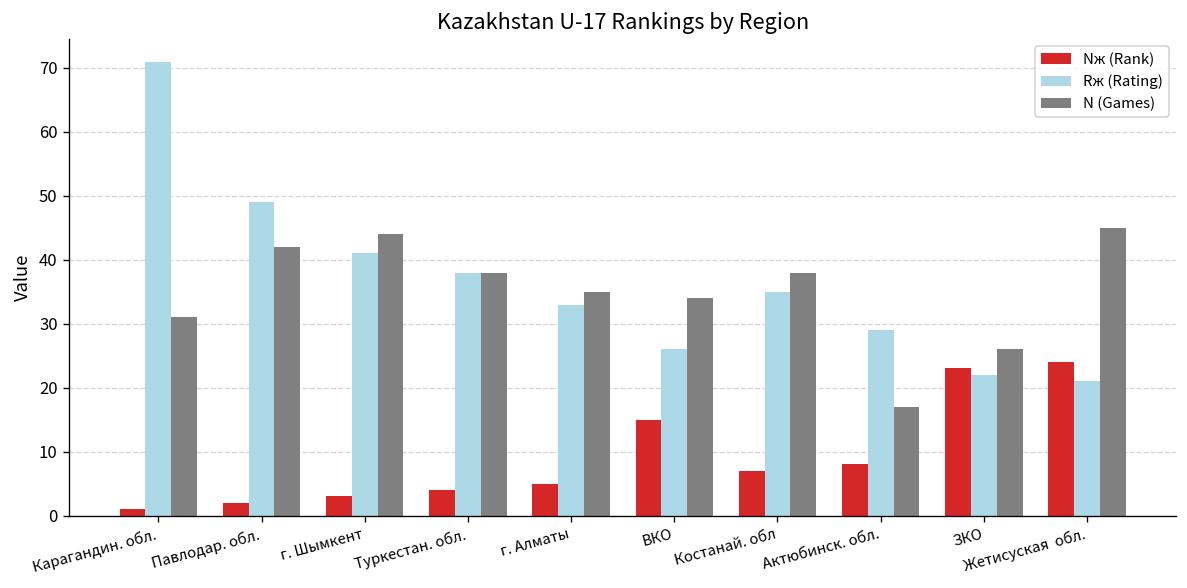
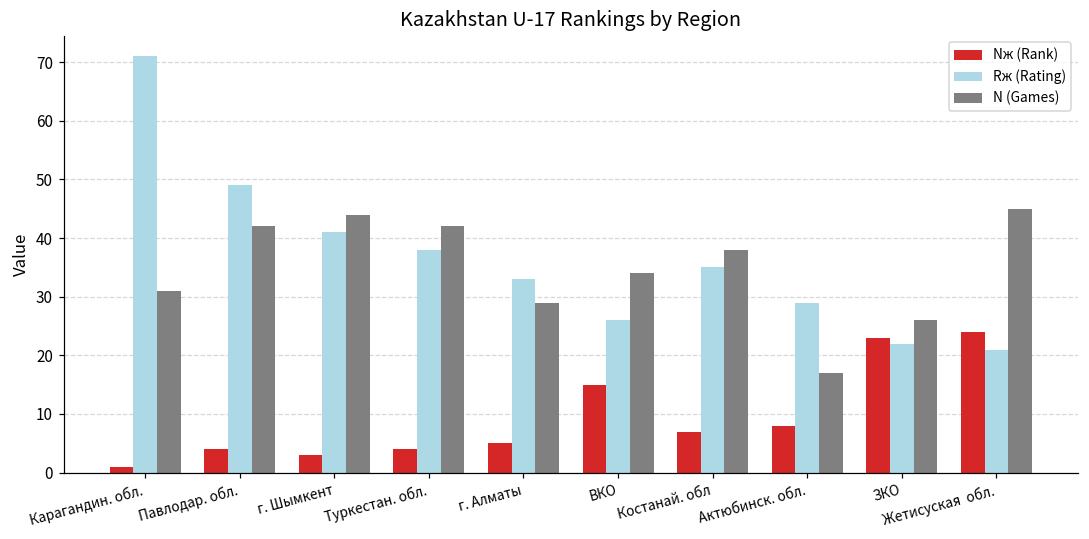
Nж (Rank), Павлодар. обл.: 2 -> 4
N (Games), Туркестан. обл.: 38 -> 42
N (Games), г. Алматы: 35 -> 29
